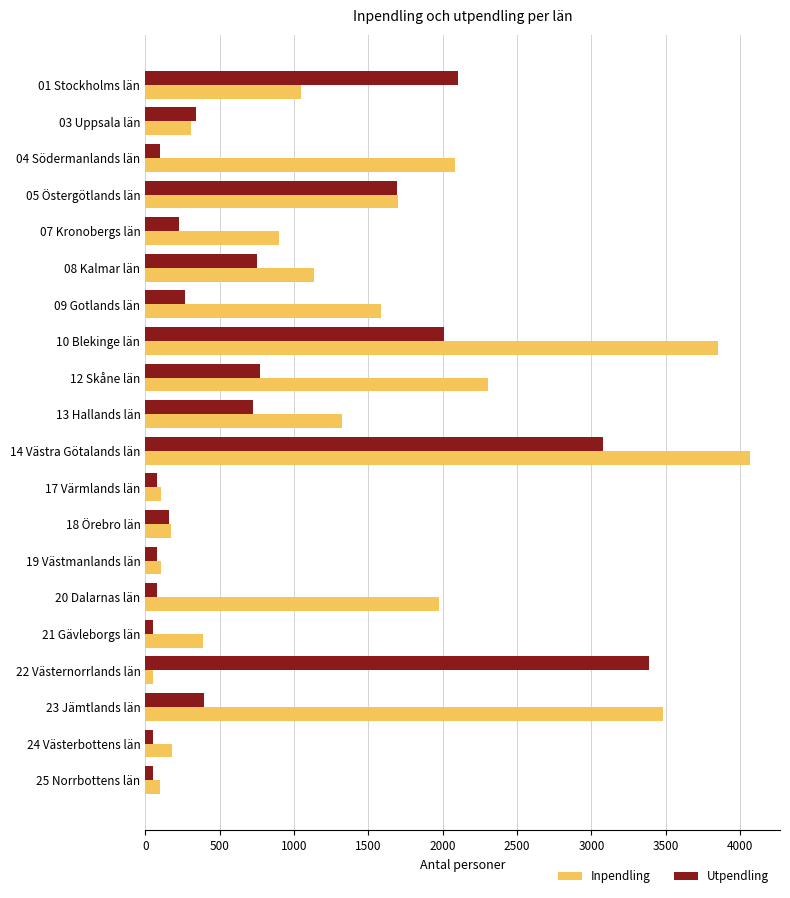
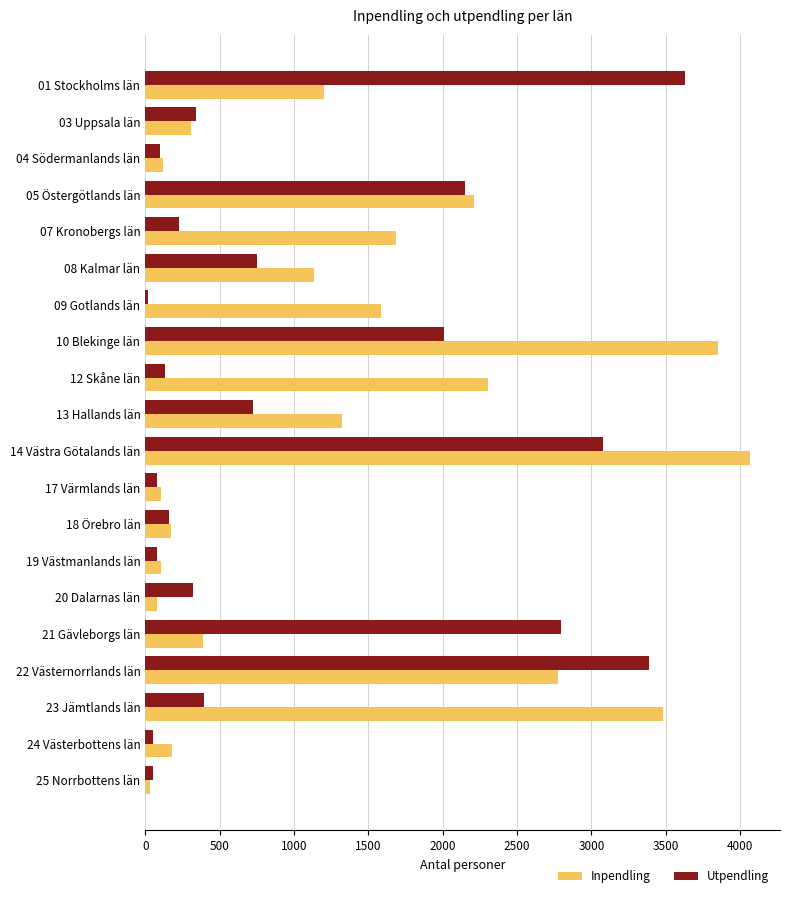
Utpendling, 01 Stockholms län: 2100 -> 3630
Inpendling, 01 Stockholms län: 1050 -> 1200
Inpendling, 04 Södermanlands län: 2090 -> 120
Utpendling, 05 Östergötlands län: 1690 -> 2150
Inpendling, 05 Östergötlands län: 1700 -> 2210
Inpendling, 07 Kronobergs län: 900 -> 1680
Utpendling, 09 Gotlands län: 270 -> 20
Utpendling, 12 Skåne län: 780 -> 130
Utpendling, 20 Dalarnas län: 80 -> 320
Inpendling, 20 Dalarnas län: 1970 -> 80
Utpendling, 21 Gävleborgs län: 50 -> 2800
Inpendling, 22 Västernorrlands län: 60 -> 2770
Inpendling, 25 Norrbottens län: 100 -> 30
